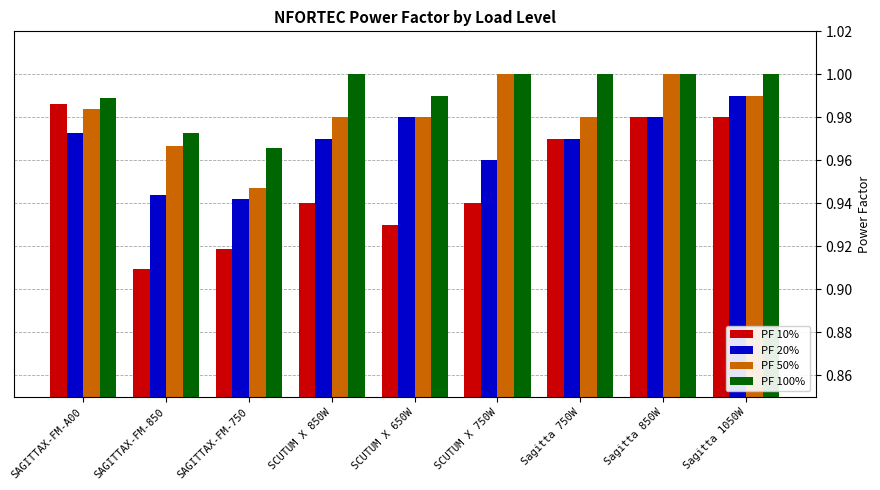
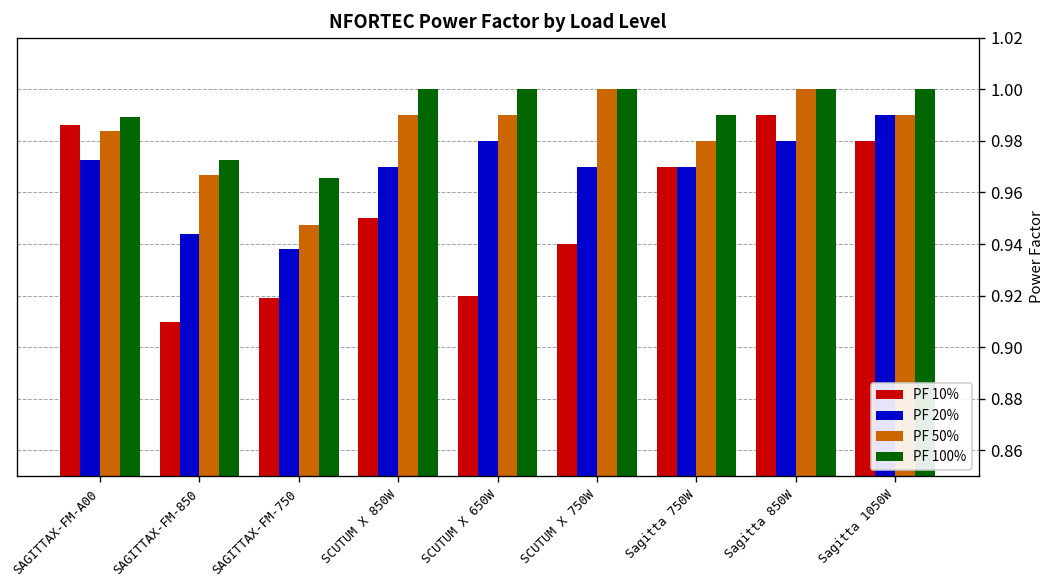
PF 20%, SAGITTAX-FM-750: 0.942 -> 0.938
PF 10%, SCUTUM X 850W: 0.94 -> 0.95
PF 50%, SCUTUM X 850W: 0.98 -> 0.99
PF 10%, SCUTUM X 650W: 0.93 -> 0.92
PF 50%, SCUTUM X 650W: 0.98 -> 0.99
PF 100%, SCUTUM X 650W: 0.99 -> 1.00
PF 20%, SCUTUM X 750W: 0.96 -> 0.97
PF 100%, Sagitta 750W: 1.00 -> 0.99
PF 10%, Sagitta 850W: 0.98 -> 0.99
